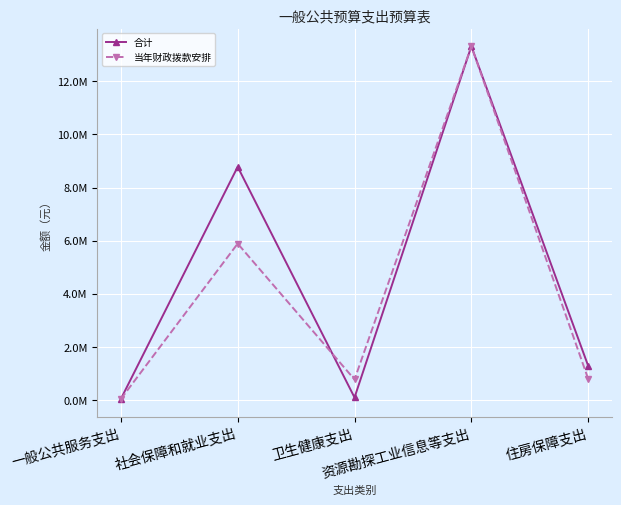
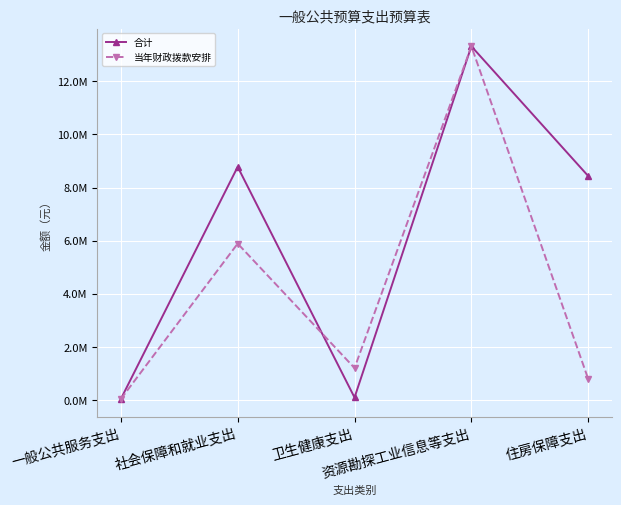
当年财政拨款安排, 卫生健康支出: 800000 -> 1200000
合计, 住房保障支出: 1300000 -> 8400000
